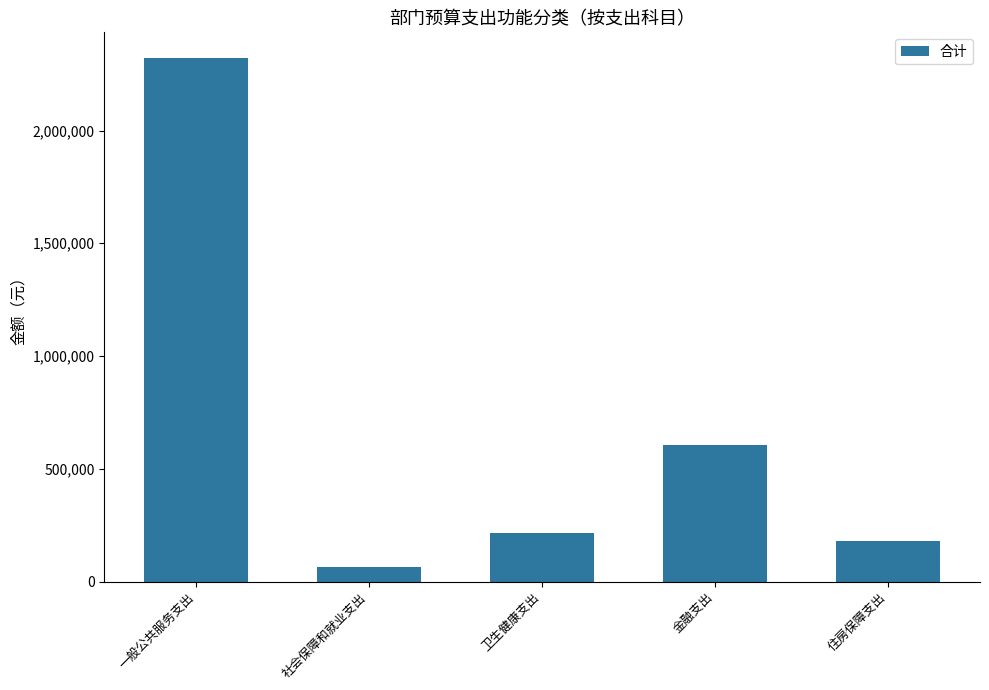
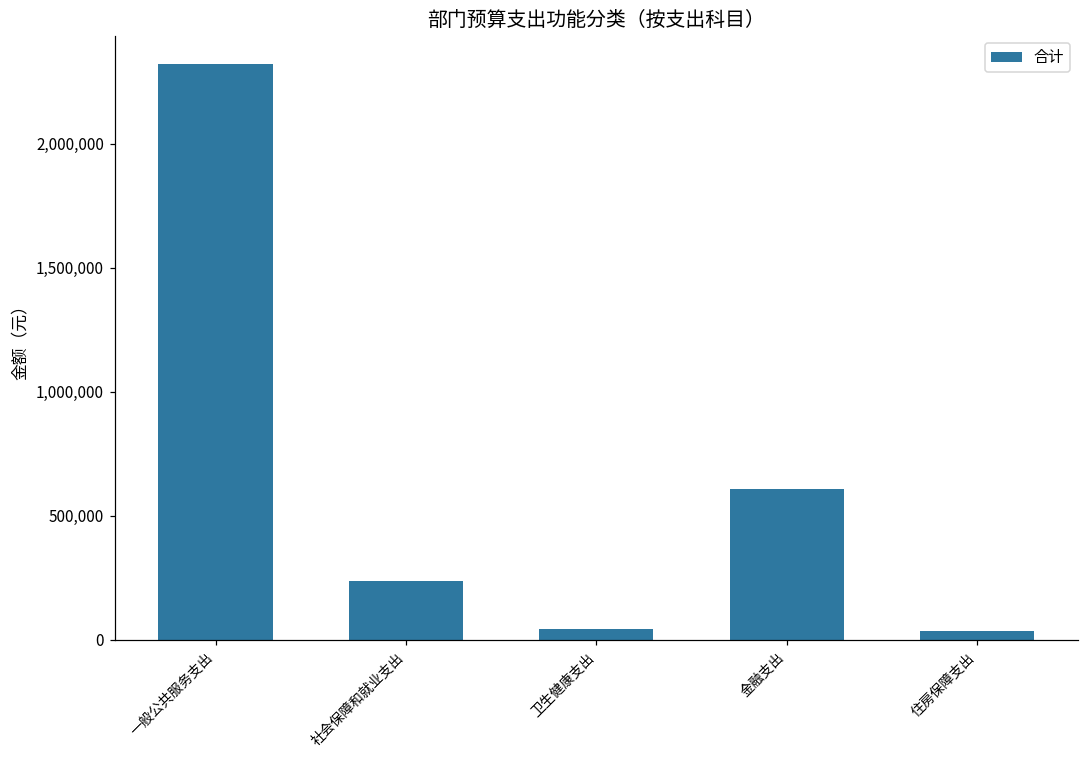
社会保障和就业支出: 70,000 -> 240,000
卫生健康支出: 220,000 -> 40,000
住房保障支出: 180,000 -> 30,000
